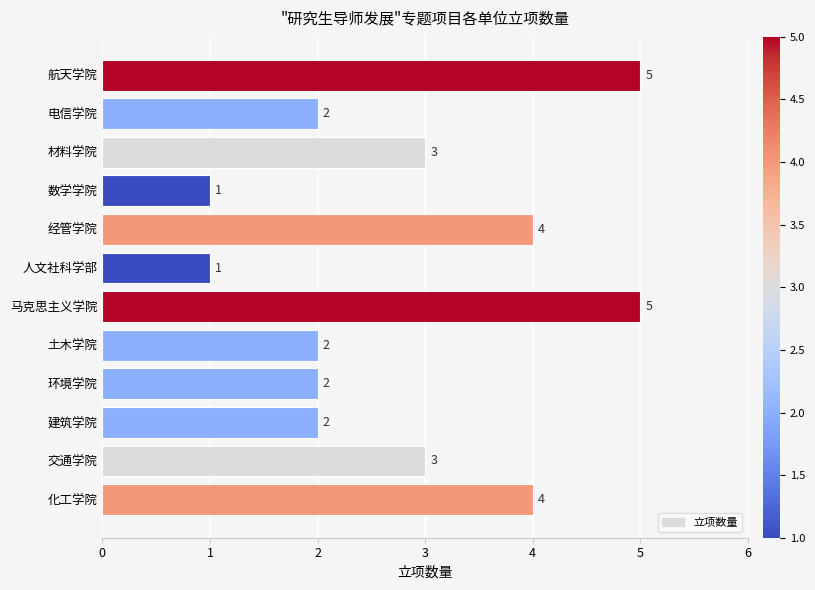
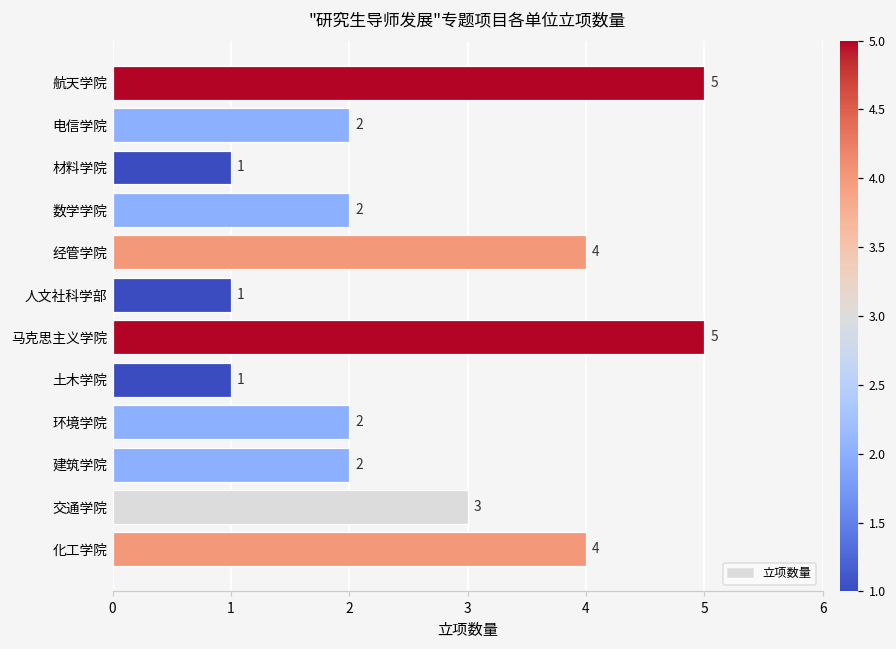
材料学院: 3 -> 1
数学学院: 1 -> 2
土木学院: 2 -> 1
